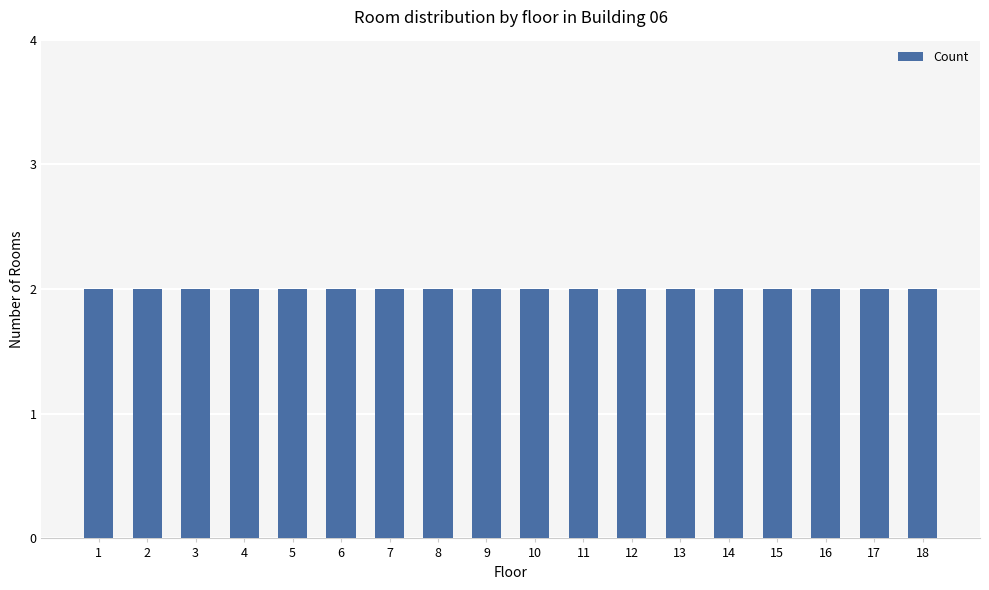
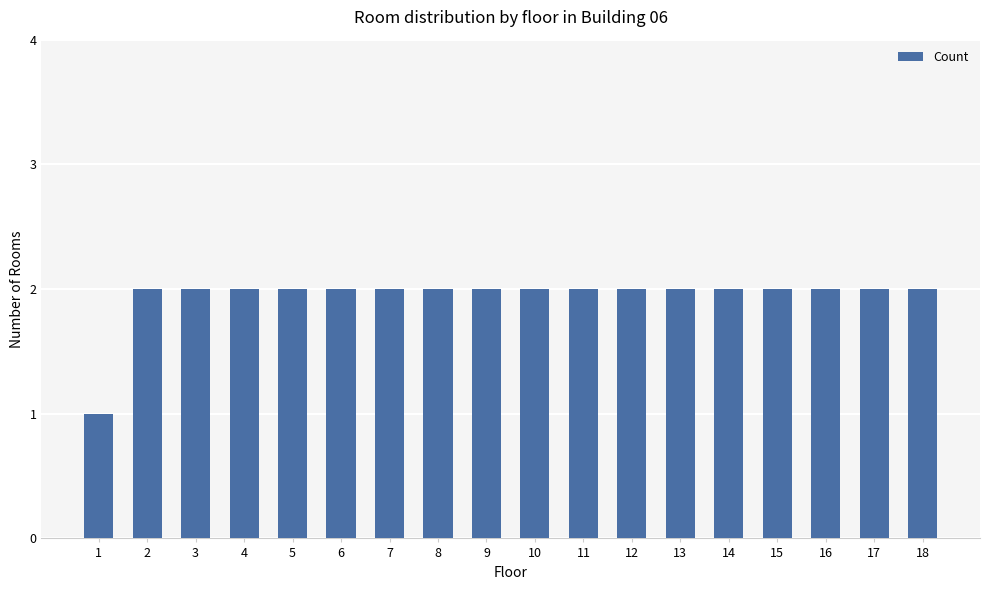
1: 2 -> 1
